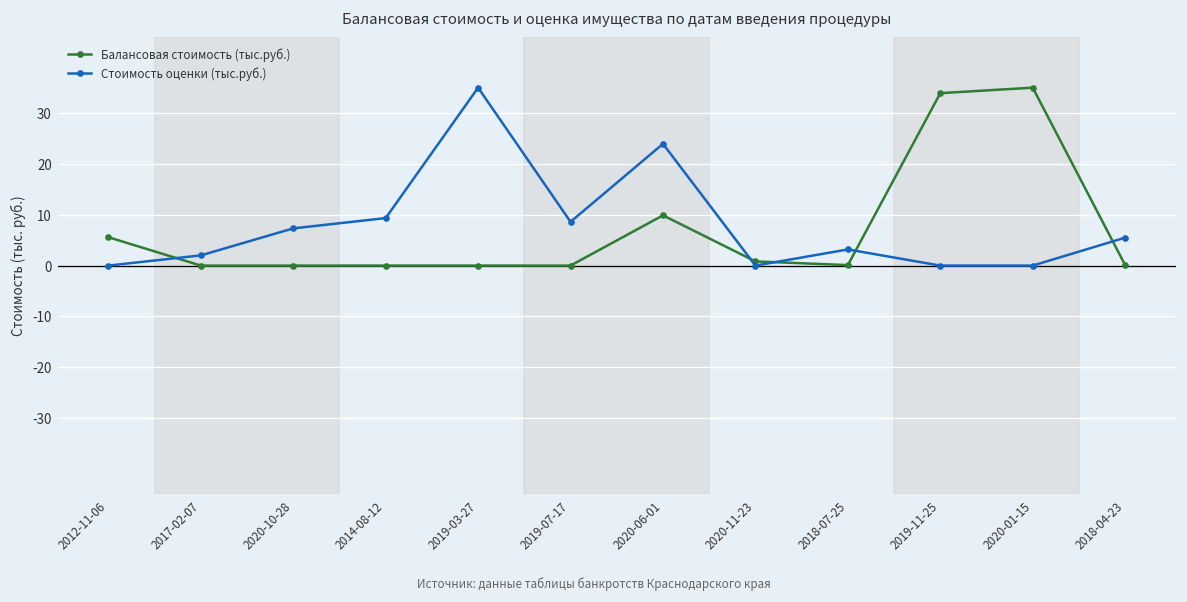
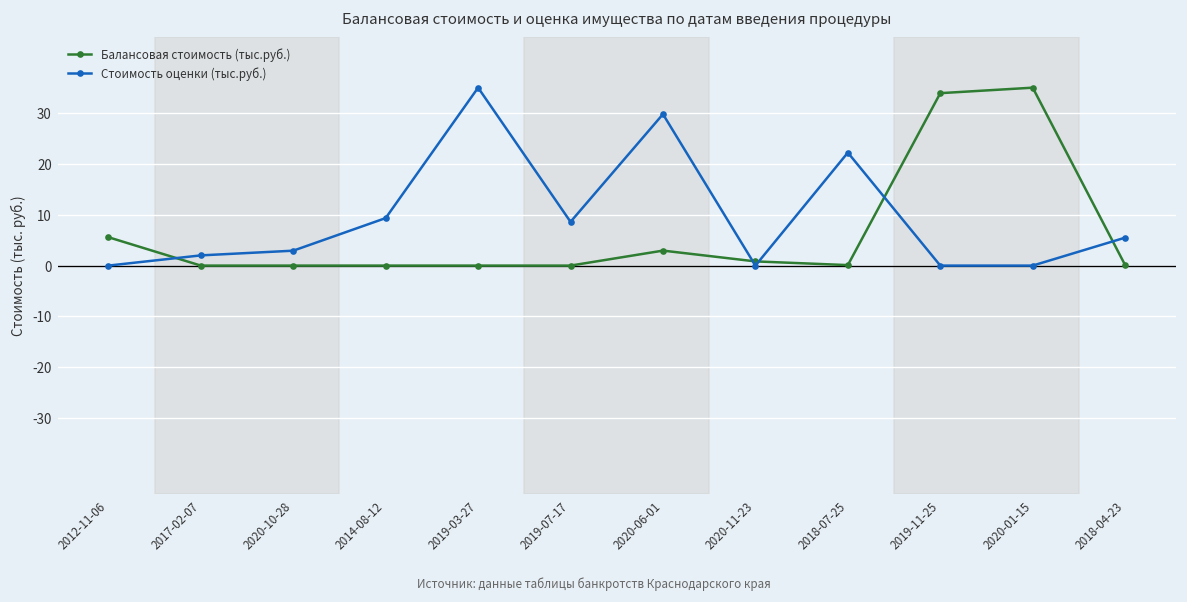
Стоимость оценки (тыс.руб.), 2020-10-28: 7 -> 3
Балансовая стоимость (тыс.руб.), 2020-06-01: 10 -> 3
Стоимость оценки (тыс.руб.), 2020-06-01: 24 -> 30
Стоимость оценки (тыс.руб.), 2018-07-25: 3 -> 22
